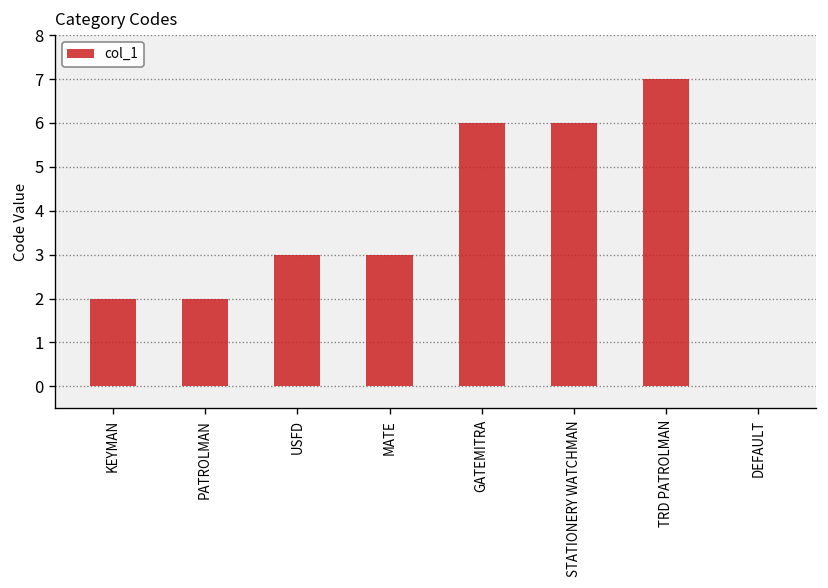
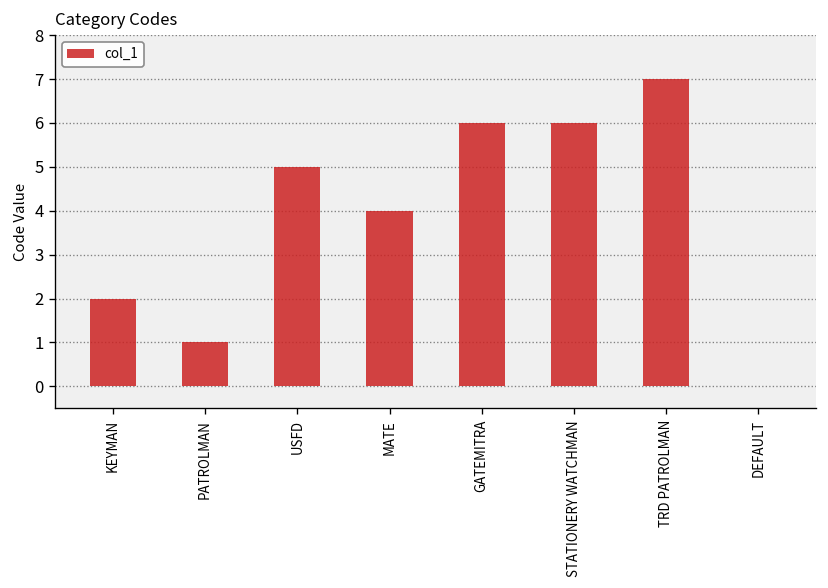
PATROLMAN: 2 -> 1
USFD: 3 -> 5
MATE: 3 -> 4
